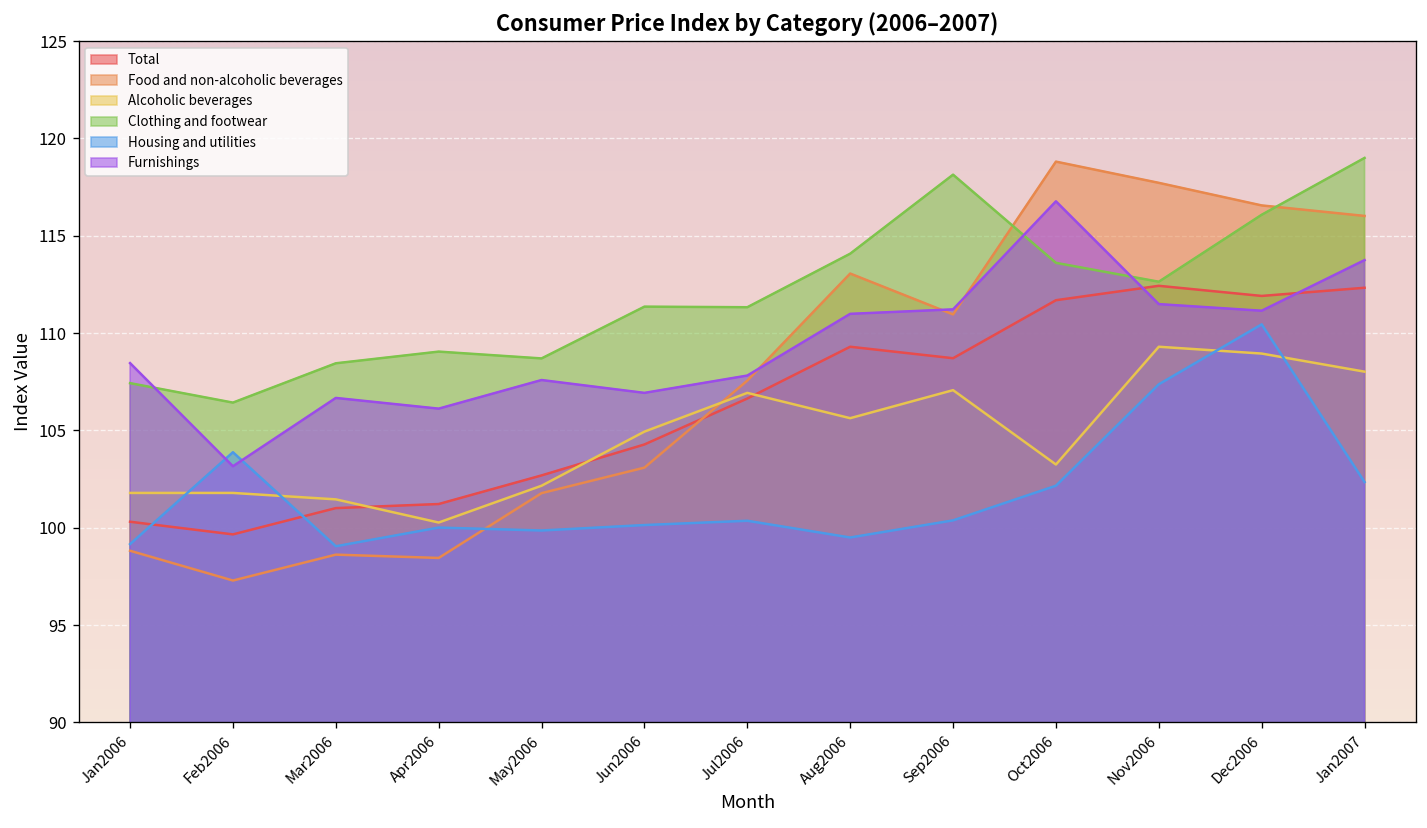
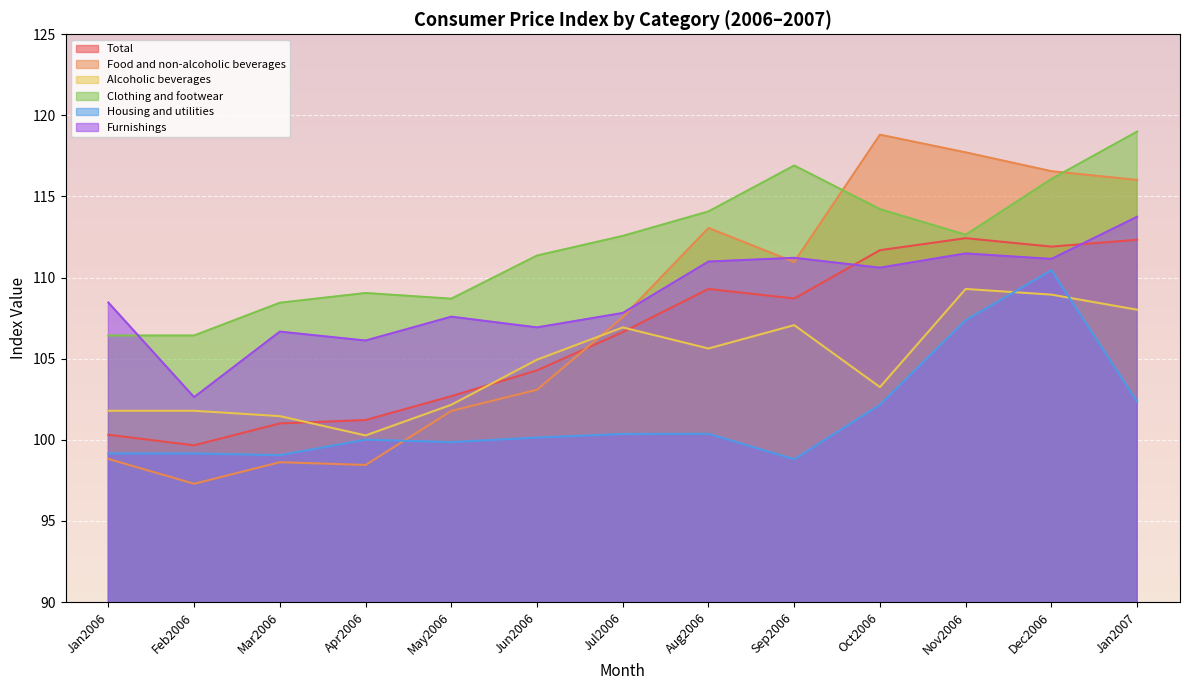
Clothing and footwear, Jan2006: 107.4 -> 106.4
Housing and utilities, Feb2006: 103.9 -> 99.2
Furnishings, Feb2006: 103.2 -> 102.6
Clothing and footwear, Jul2006: 111.3 -> 112.6
Housing and utilities, Aug2006: 99.5 -> 100.4
Clothing and footwear, Sep2006: 118.1 -> 116.9
Housing and utilities, Sep2006: 100.4 -> 98.8
Clothing and footwear, Oct2006: 113.6 -> 114.2
Furnishings, Oct2006: 116.8 -> 110.6
